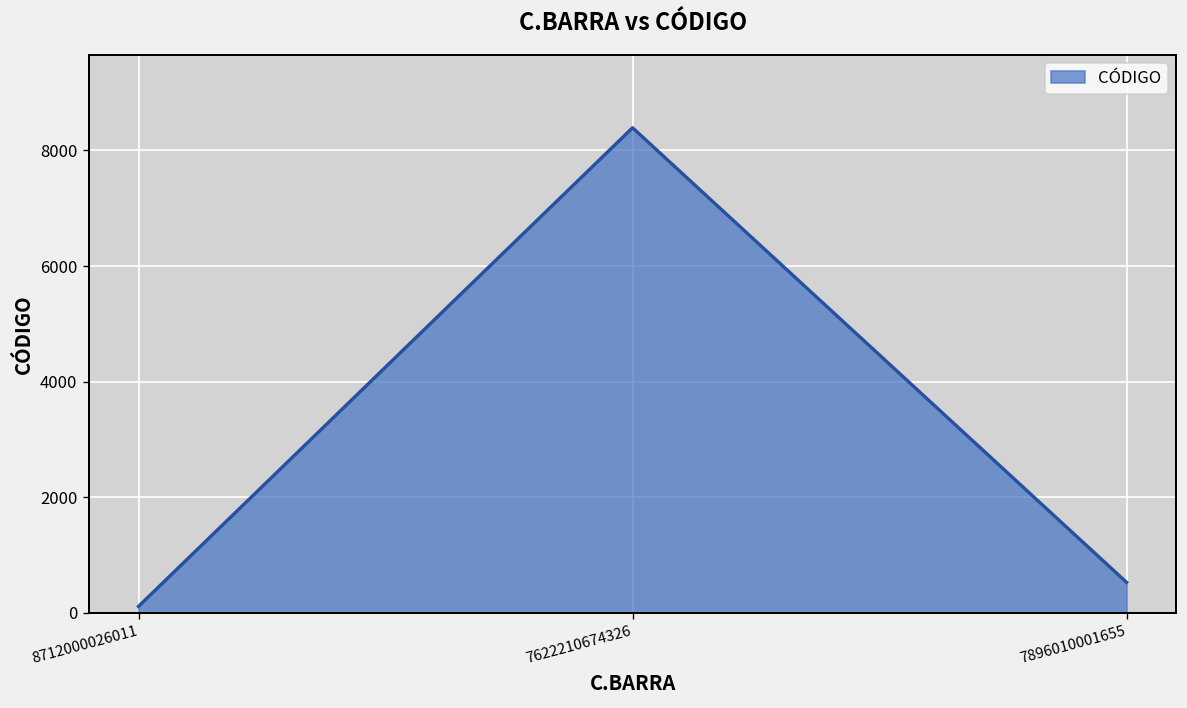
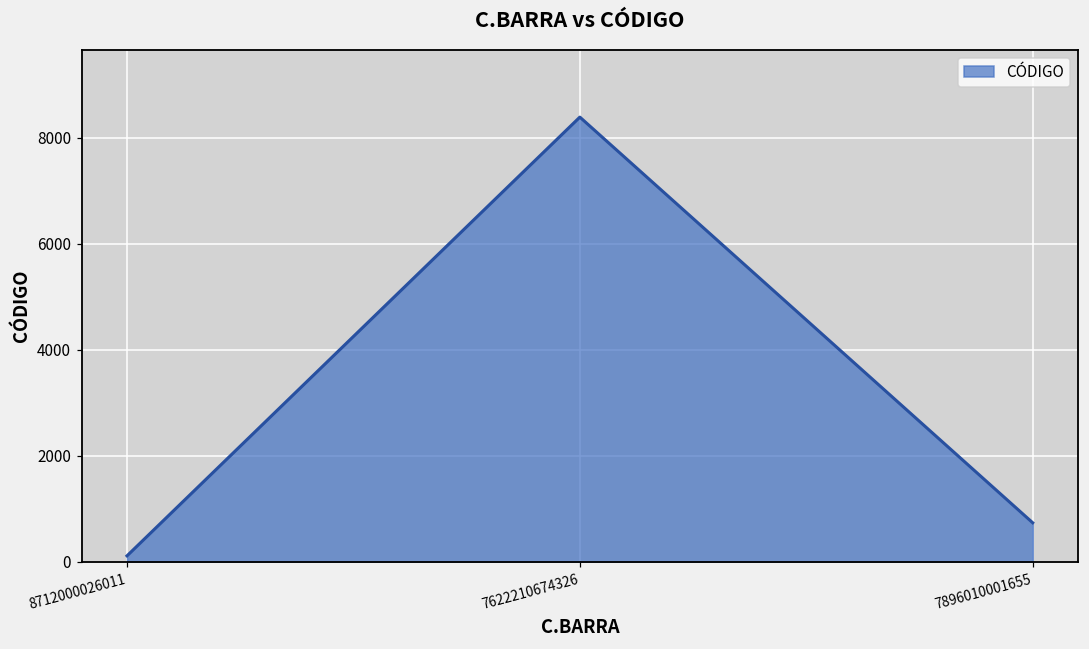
7896010001655: 500 -> 700
